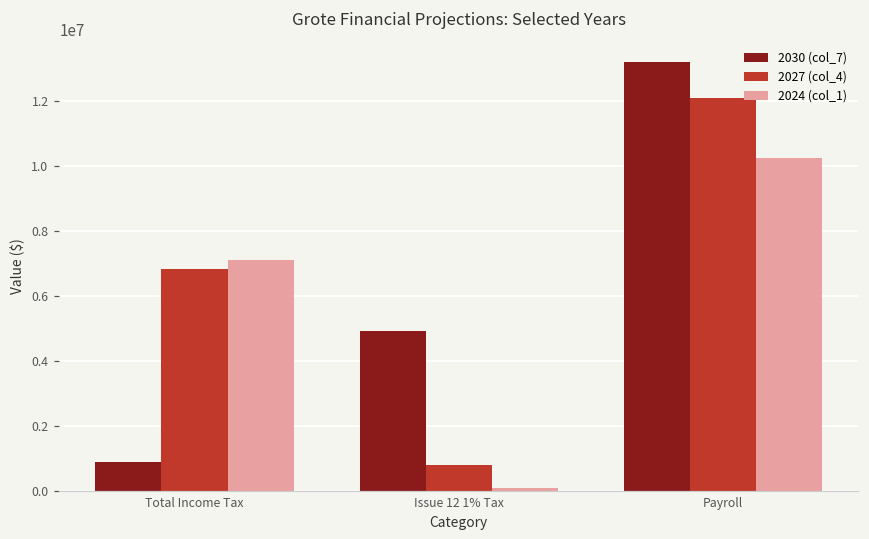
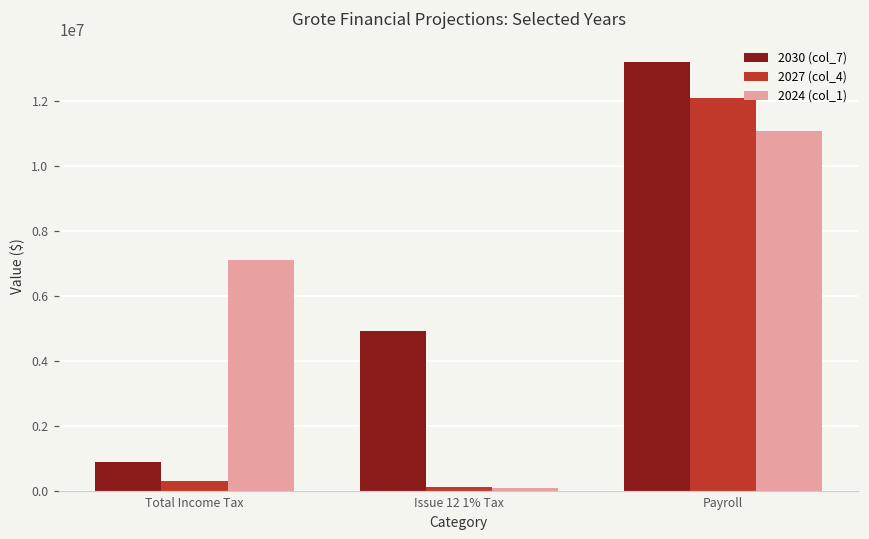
2027 (col_4), Total Income Tax: 6800000 -> 300000
2027 (col_4), Issue 12 1% Tax: 800000 -> 100000
2024 (col_1), Payroll: 10200000 -> 11100000
